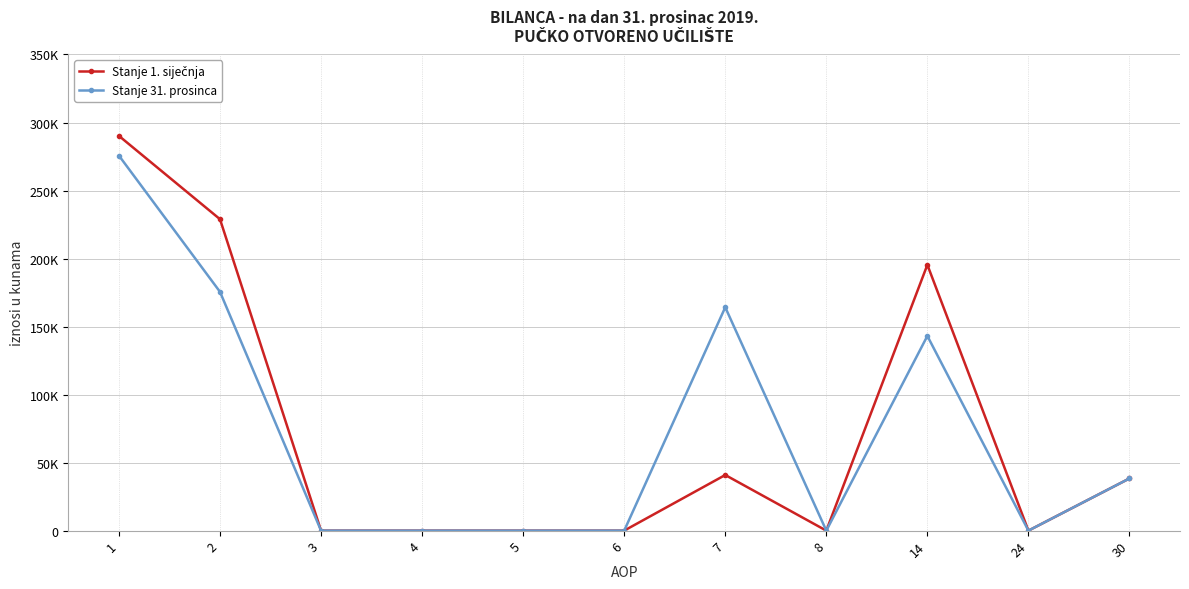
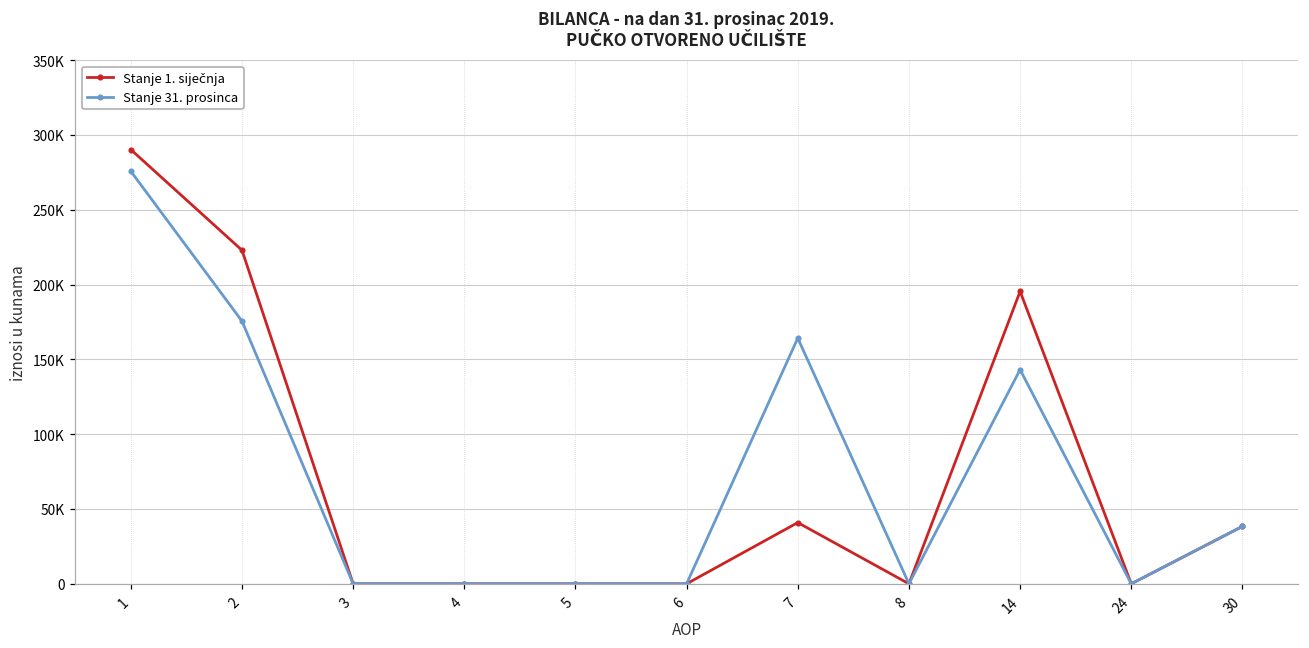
Stanje 1. siječnja, 2: 229000 -> 223000
